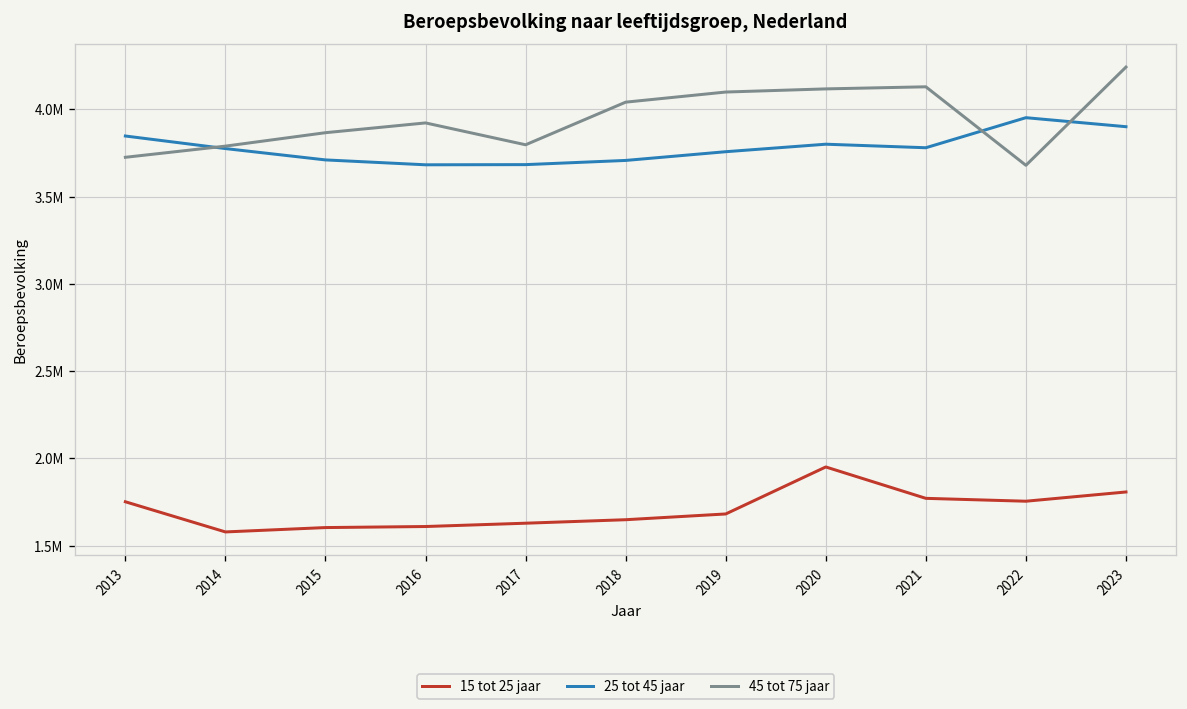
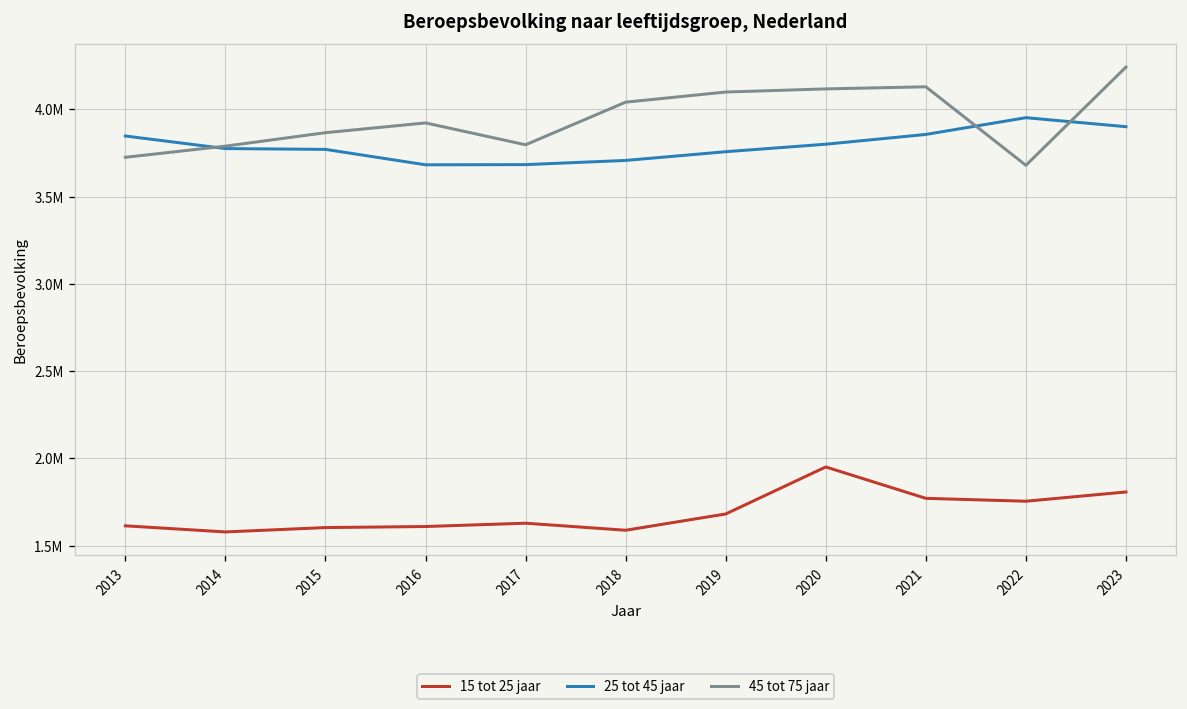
15 tot 25 jaar, 2013: 1750000 -> 1610000
25 tot 45 jaar, 2015: 3710000 -> 3770000
15 tot 25 jaar, 2018: 1650000 -> 1590000
25 tot 45 jaar, 2021: 3780000 -> 3860000
